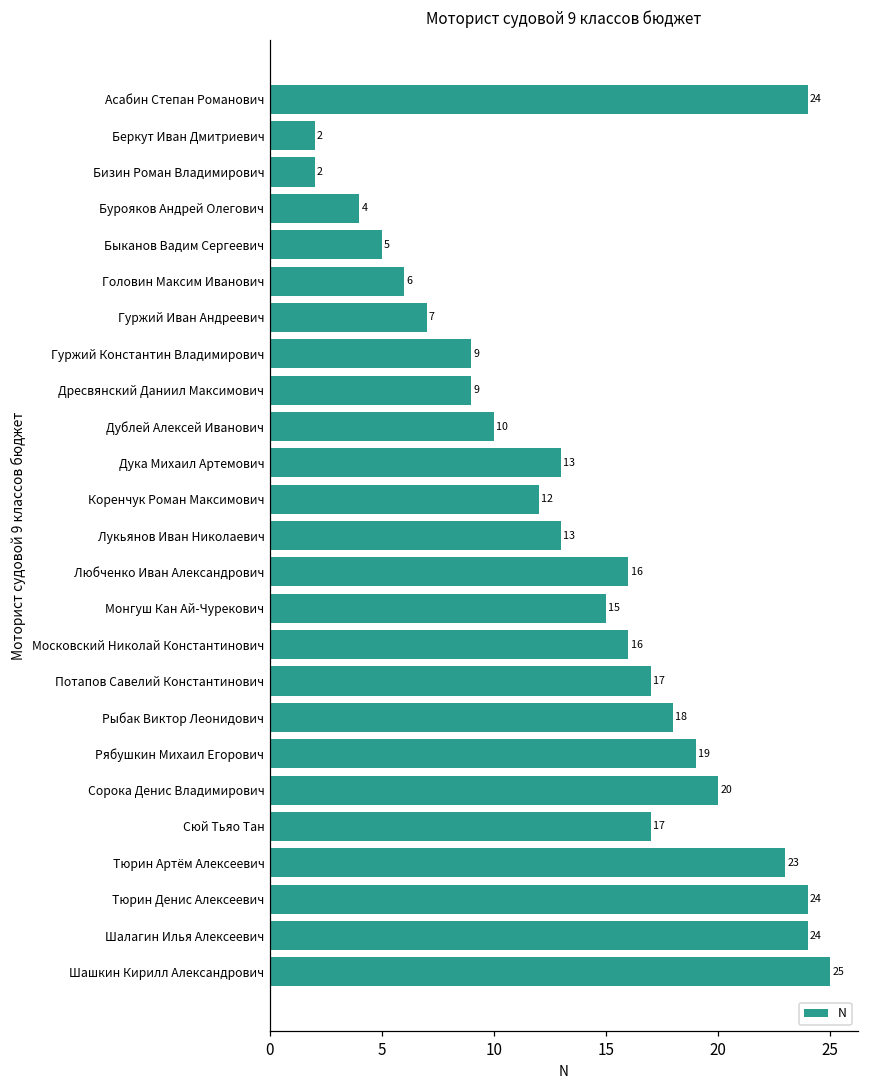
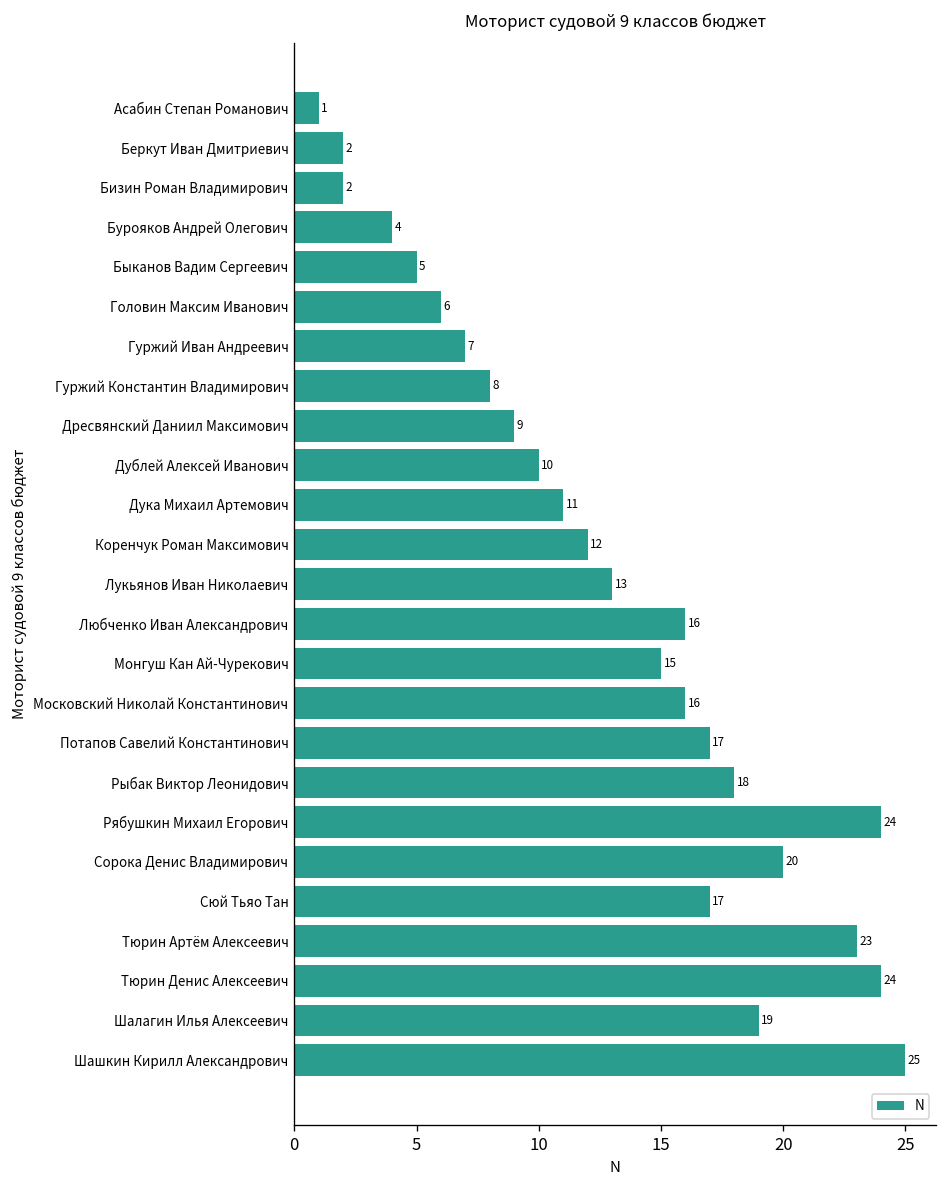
Асабин Степан Романович: 24 -> 1
Гуржий Константин Владимирович: 9 -> 8
Дука Михаил Артемович: 13 -> 11
Рябушкин Михаил Егорович: 19 -> 24
Шалагин Илья Алексеевич: 24 -> 19
